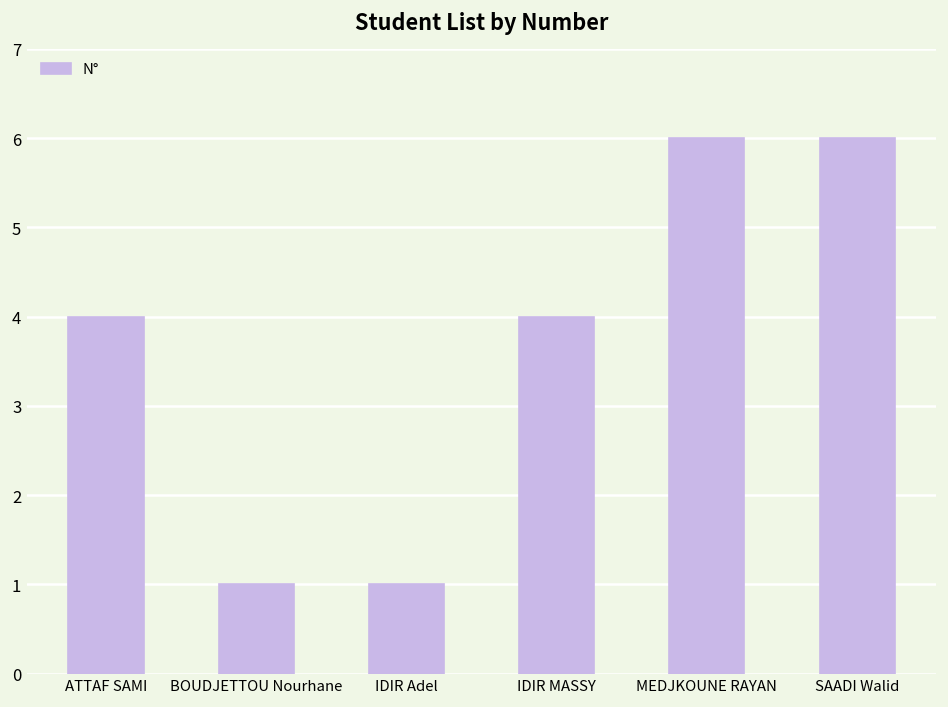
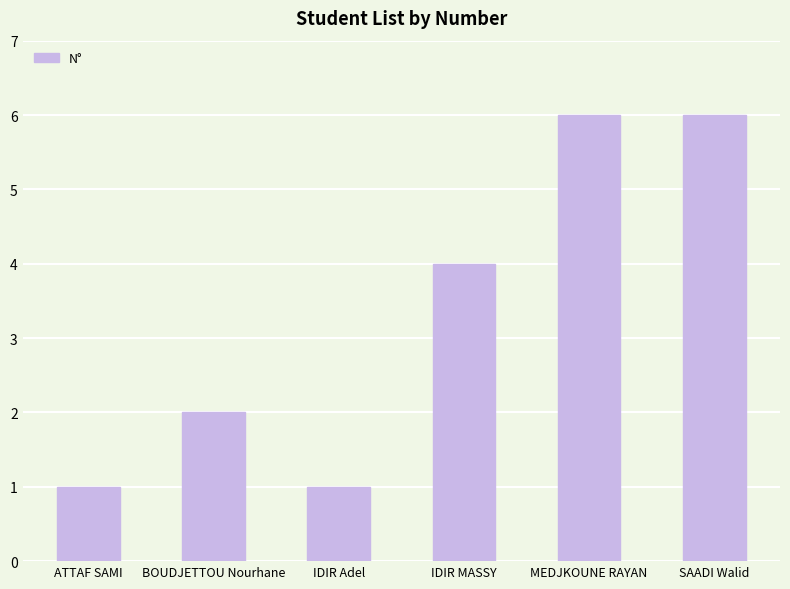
ATTAF SAMI: 4 -> 1
BOUDJETTOU Nourhane: 1 -> 2
